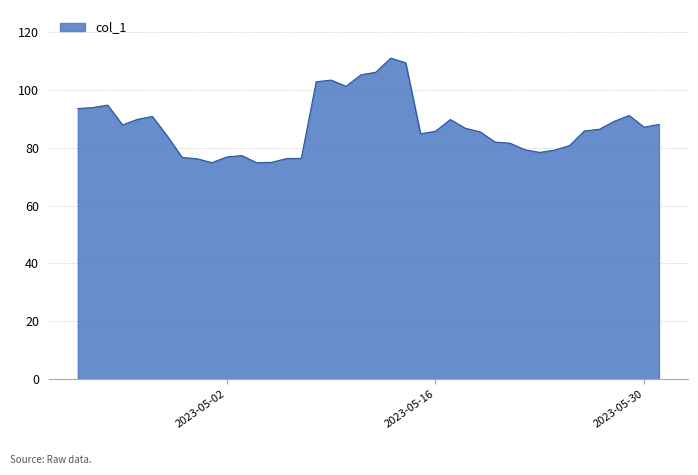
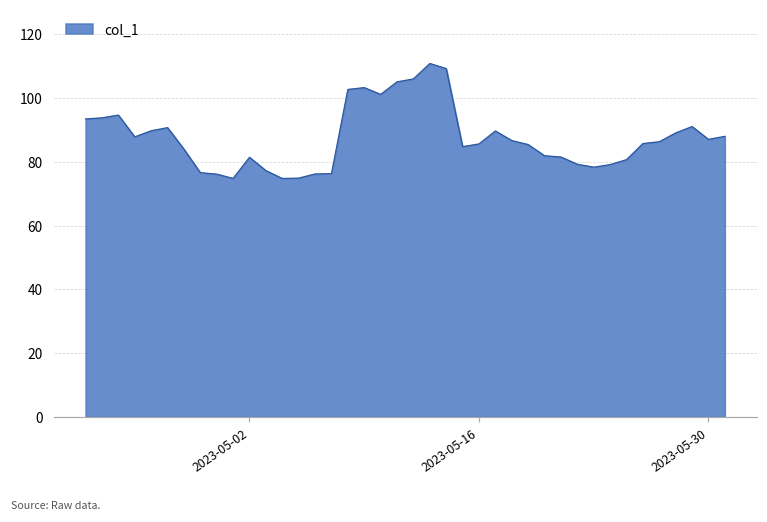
2023-05-02: 77 -> 81
